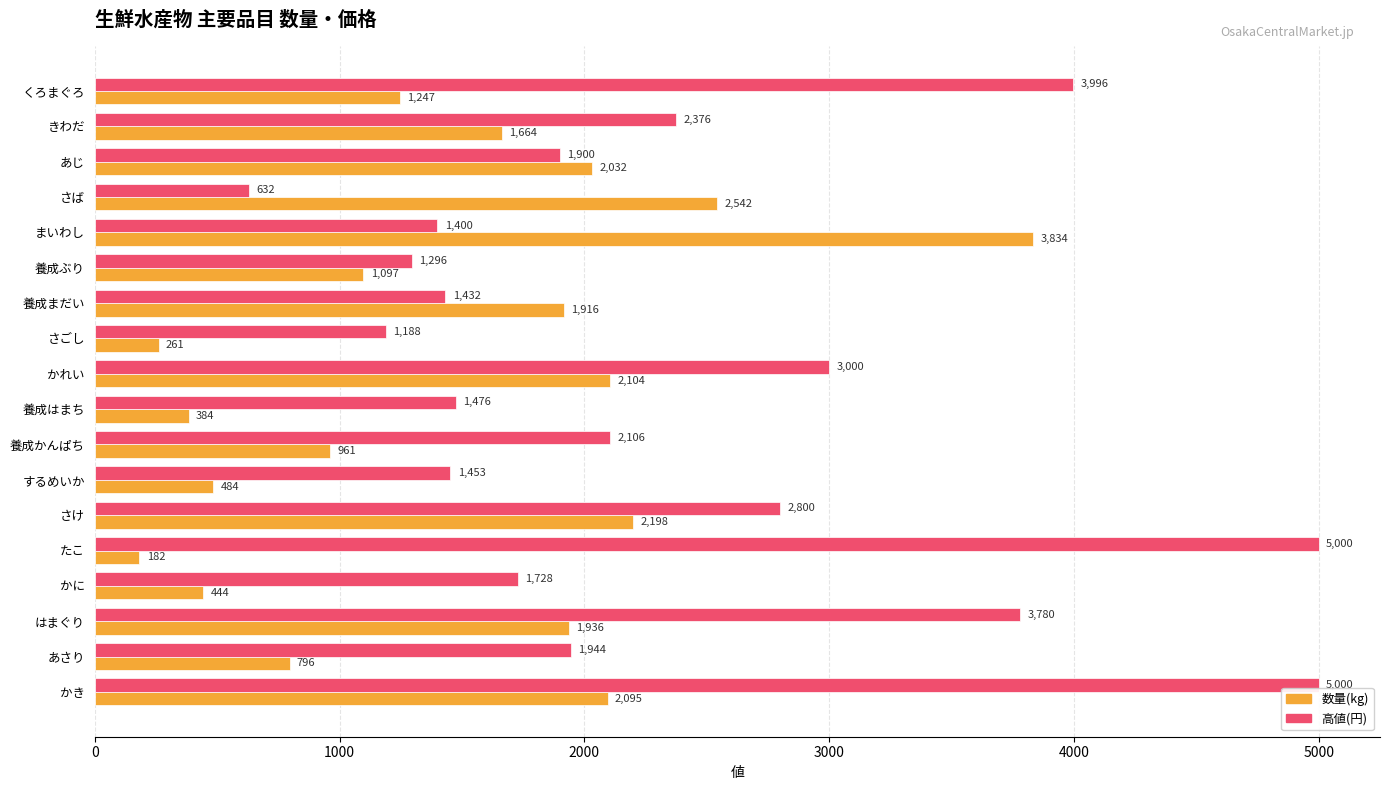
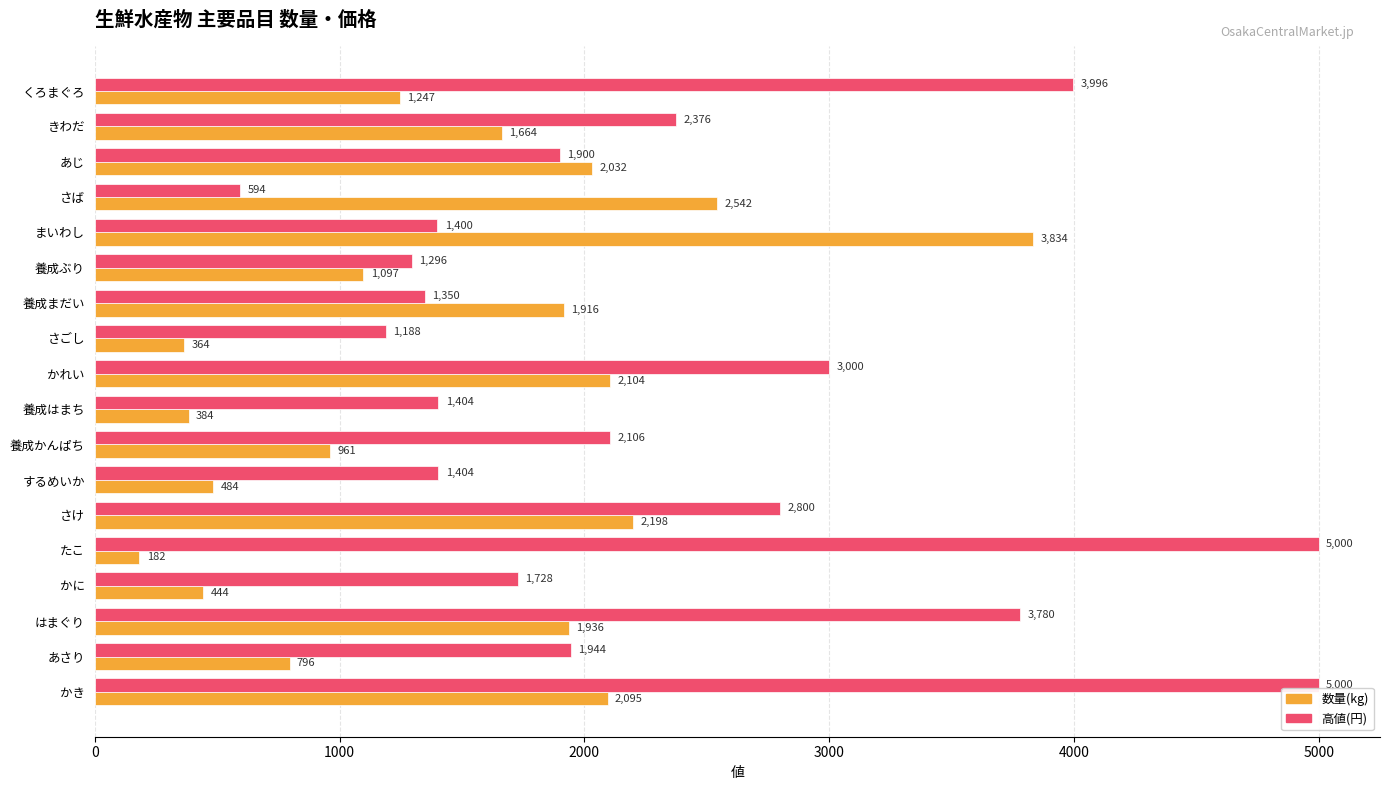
高値(円), さば: 632 -> 594
高値(円), 養成まだい: 1,432 -> 1,350
数量(kg), さごし: 261 -> 364
高値(円), 養成はまち: 1,476 -> 1,404
高値(円), するめいか: 1,453 -> 1,404
